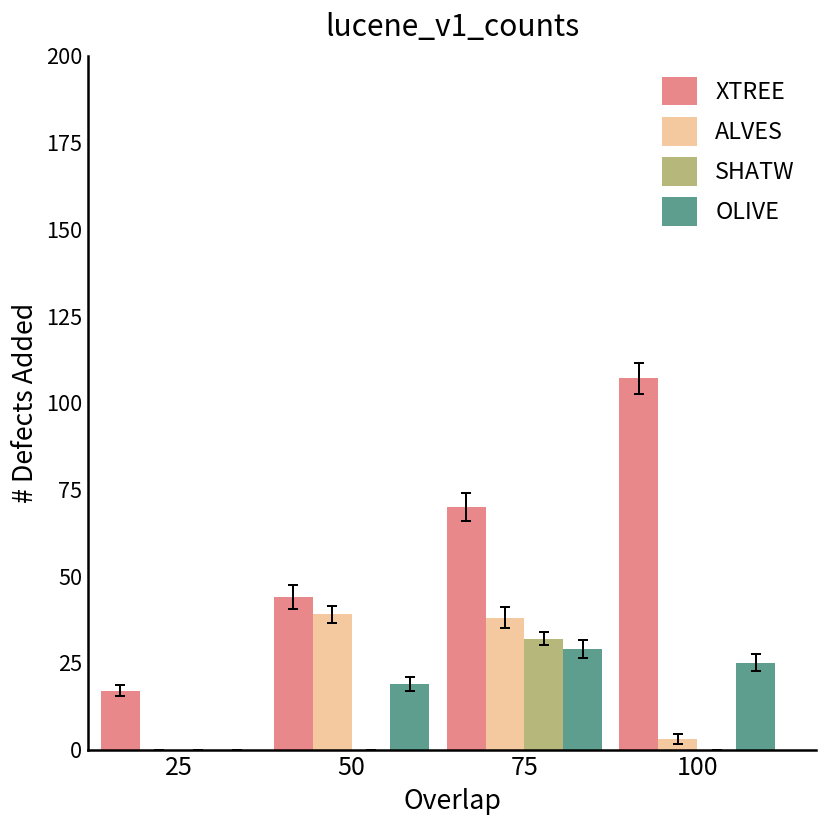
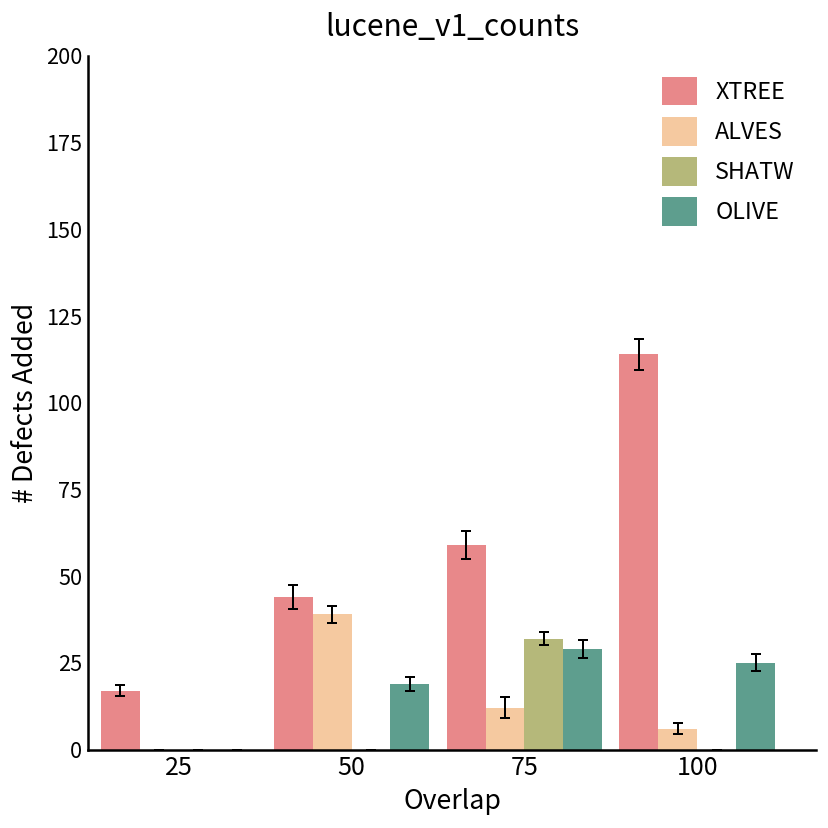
XTREE, 75: 70 -> 59
ALVES, 75: 38 -> 12
XTREE, 100: 107 -> 114
ALVES, 100: 3 -> 6
